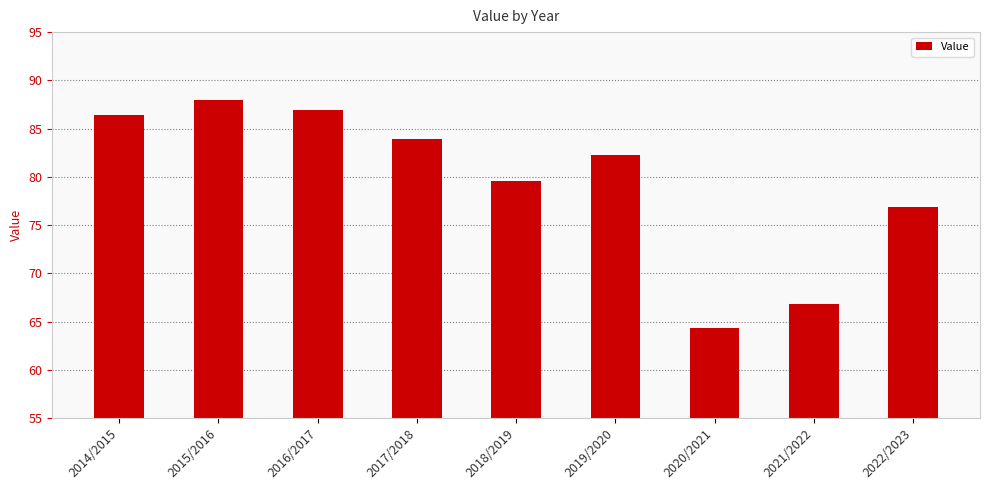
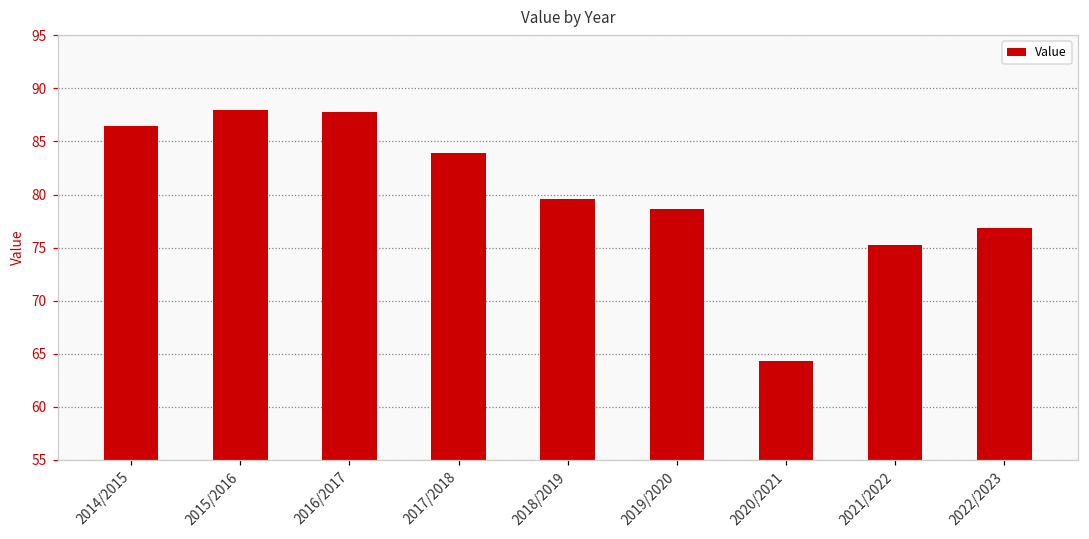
2016/2017: 87 -> 88
2019/2020: 82 -> 79
2021/2022: 67 -> 75
